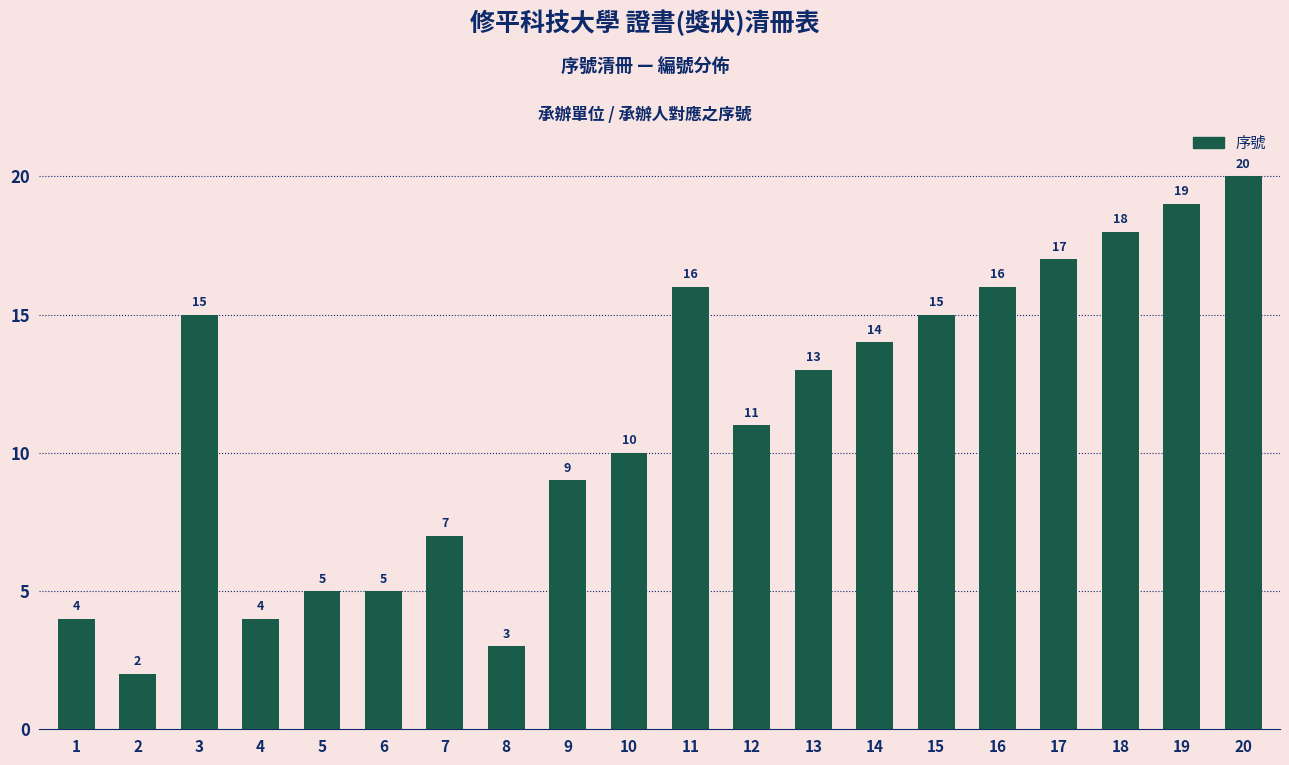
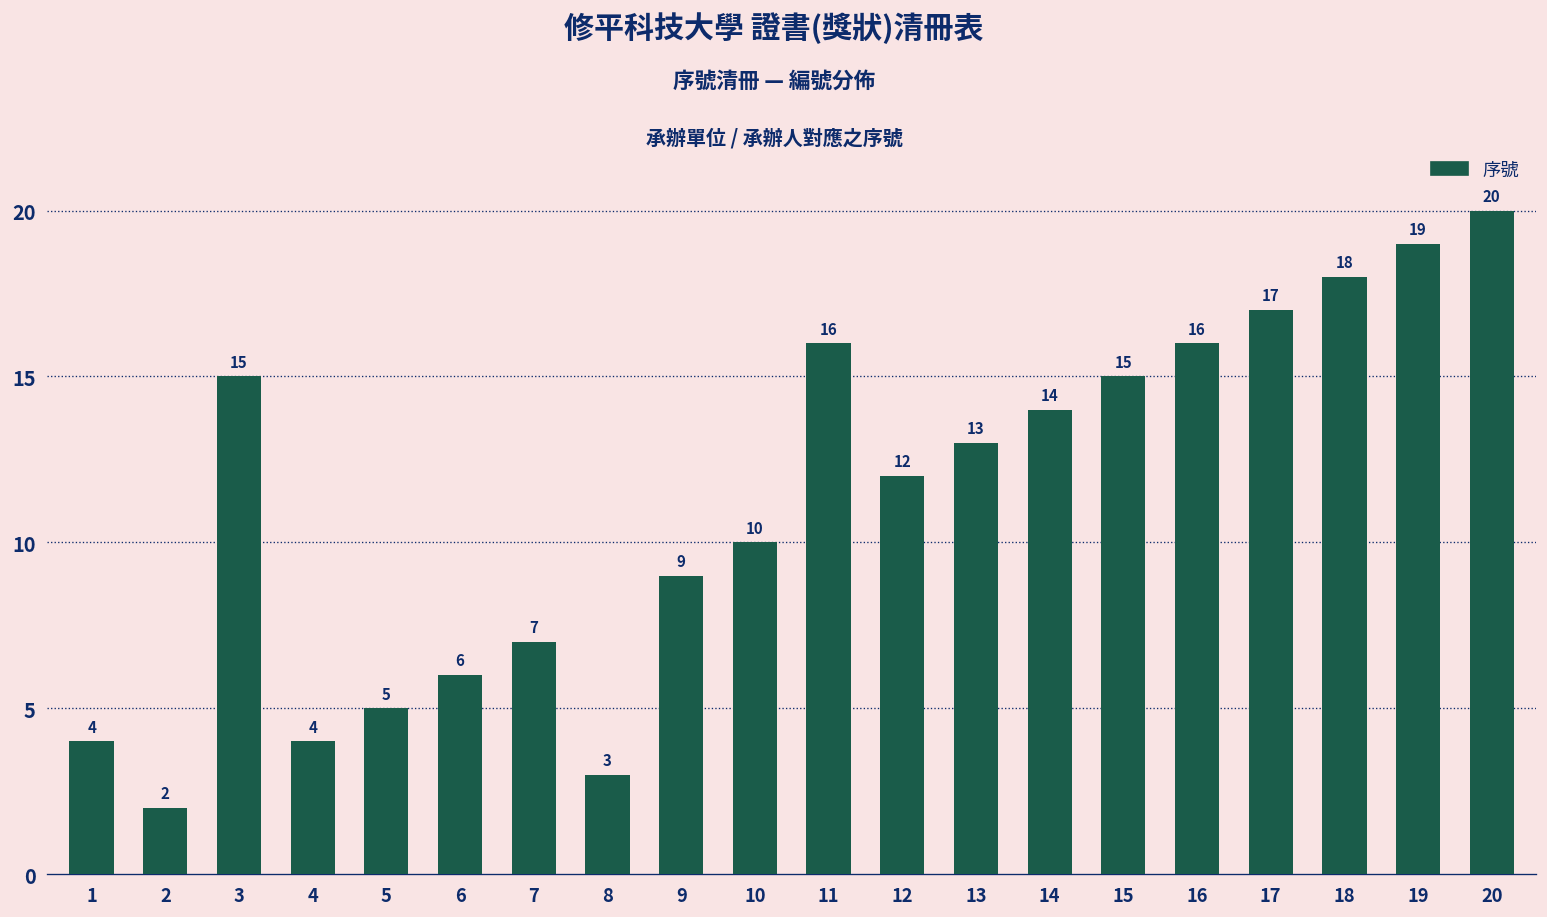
6: 5 -> 6
12: 11 -> 12
